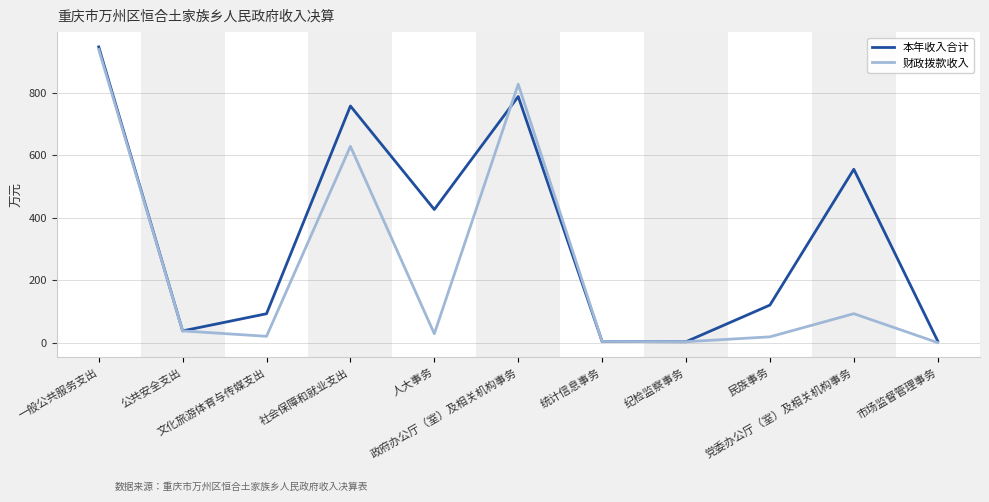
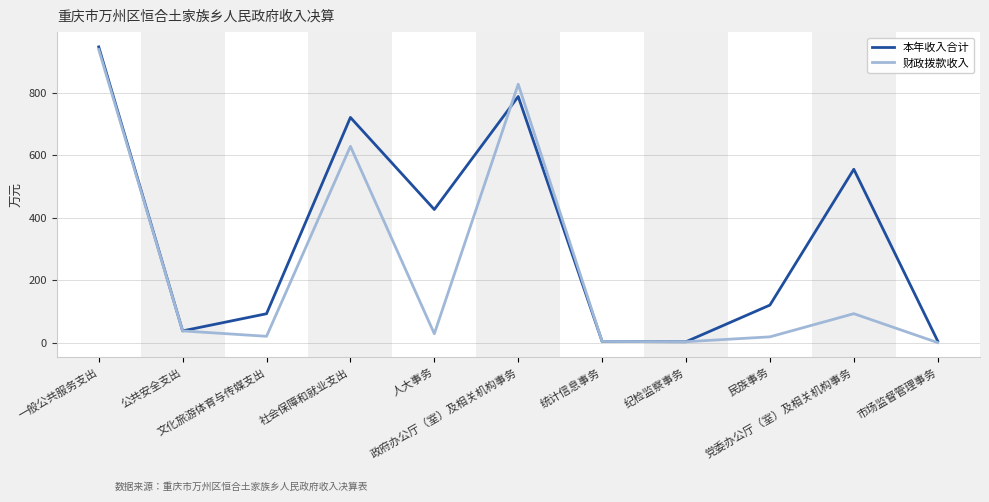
本年收入合计, 社会保障和就业支出: 760 -> 720
